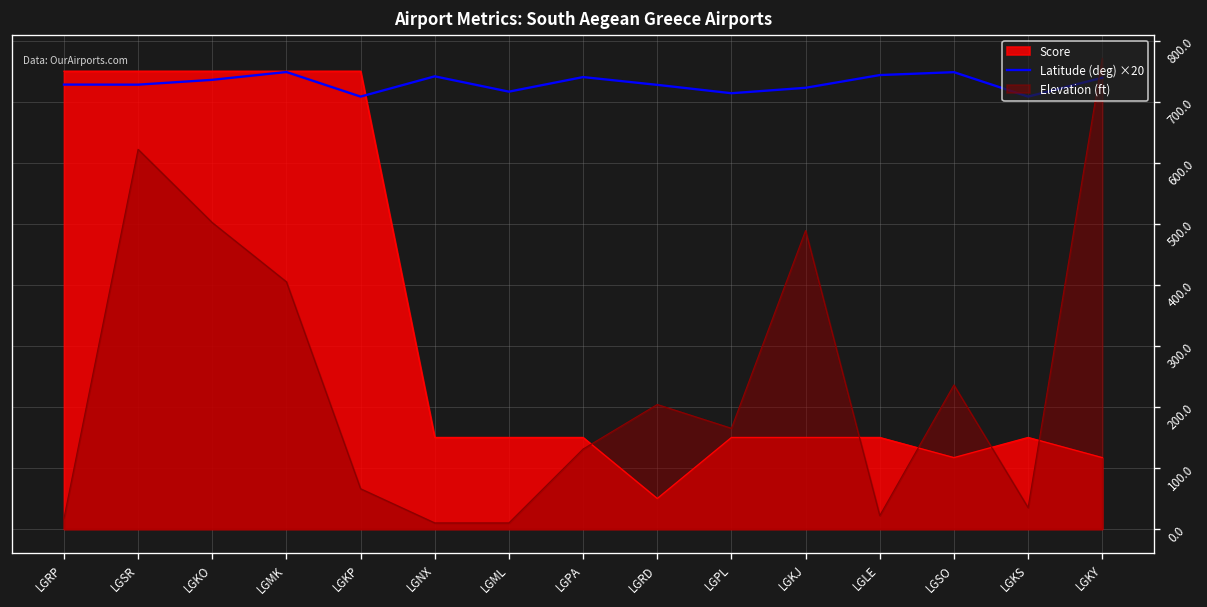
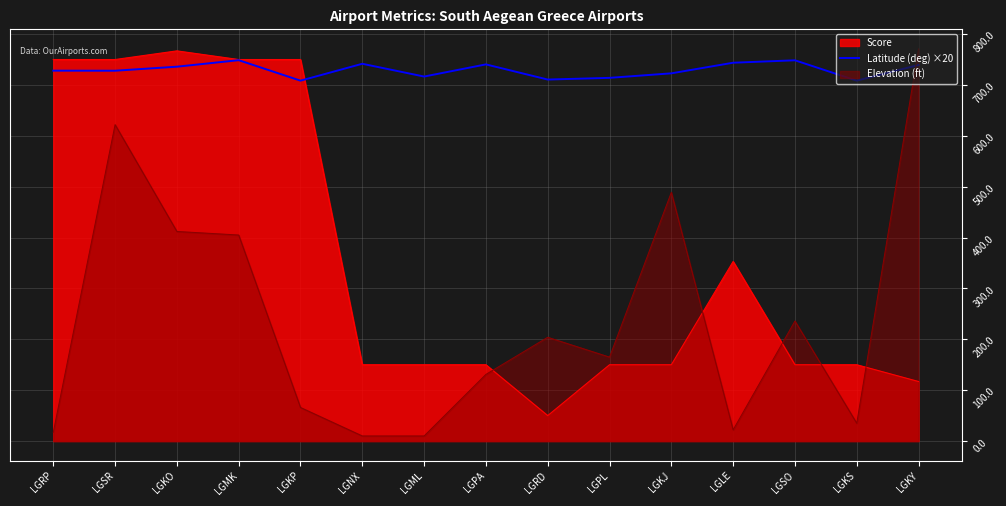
Score, LGKO: 750 -> 770
Elevation (ft), LGKO: 500 -> 410
Latitude (deg) ×20, LGRD: 730 -> 710
Score, LGLE: 150 -> 350
Score, LGSO: 120 -> 150
